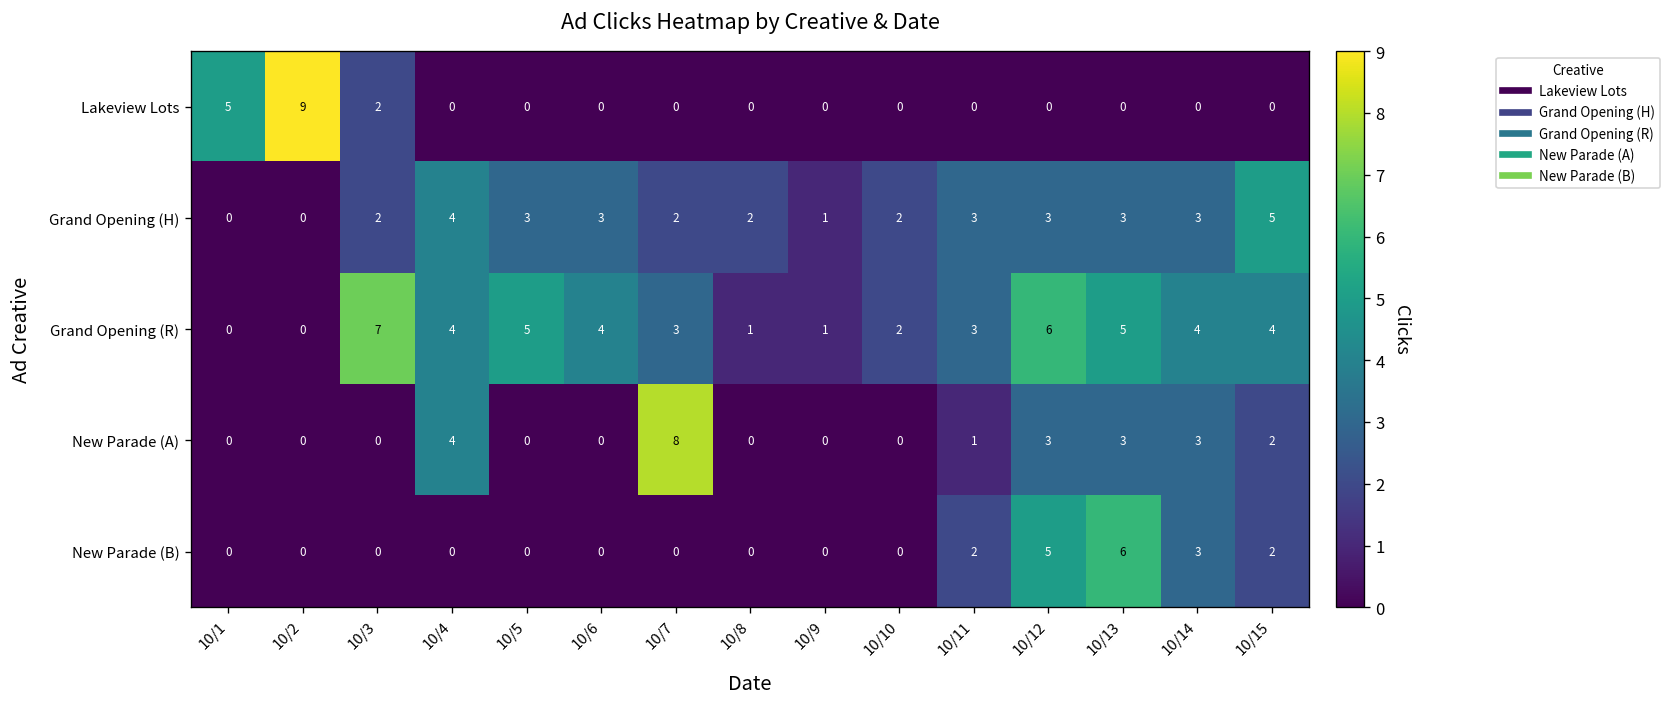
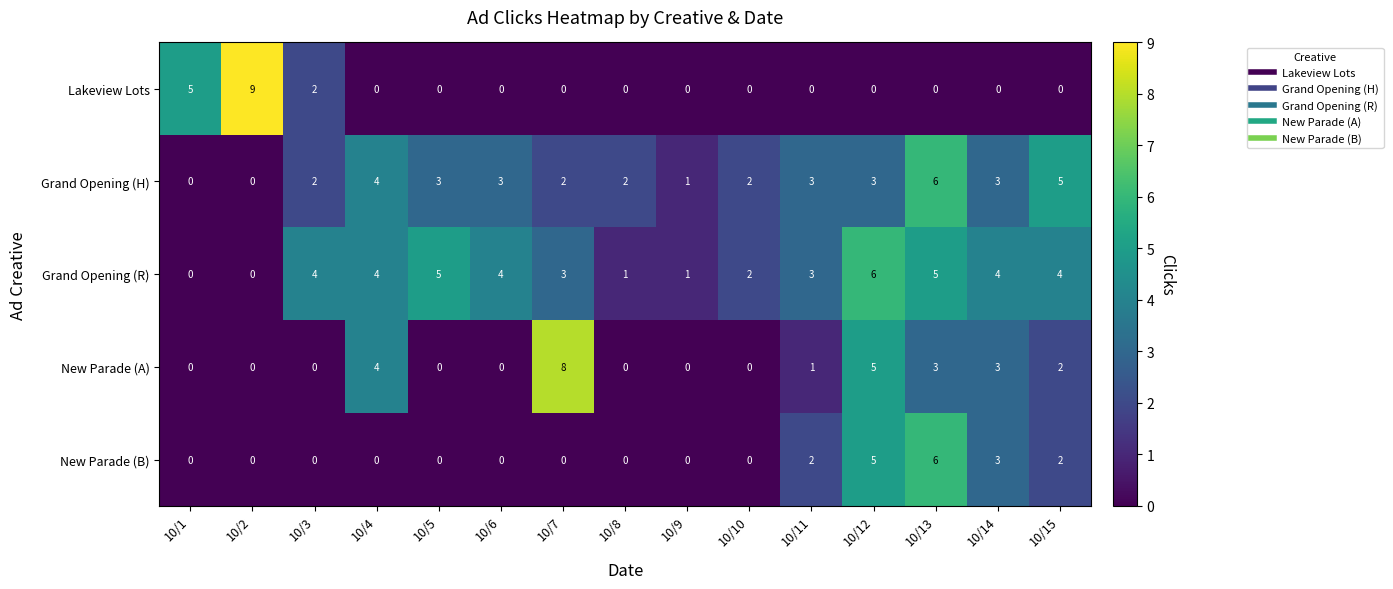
Grand Opening (H), 10/13: 3 -> 6
Grand Opening (R), 10/3: 7 -> 4
New Parade (A), 10/12: 3 -> 5
